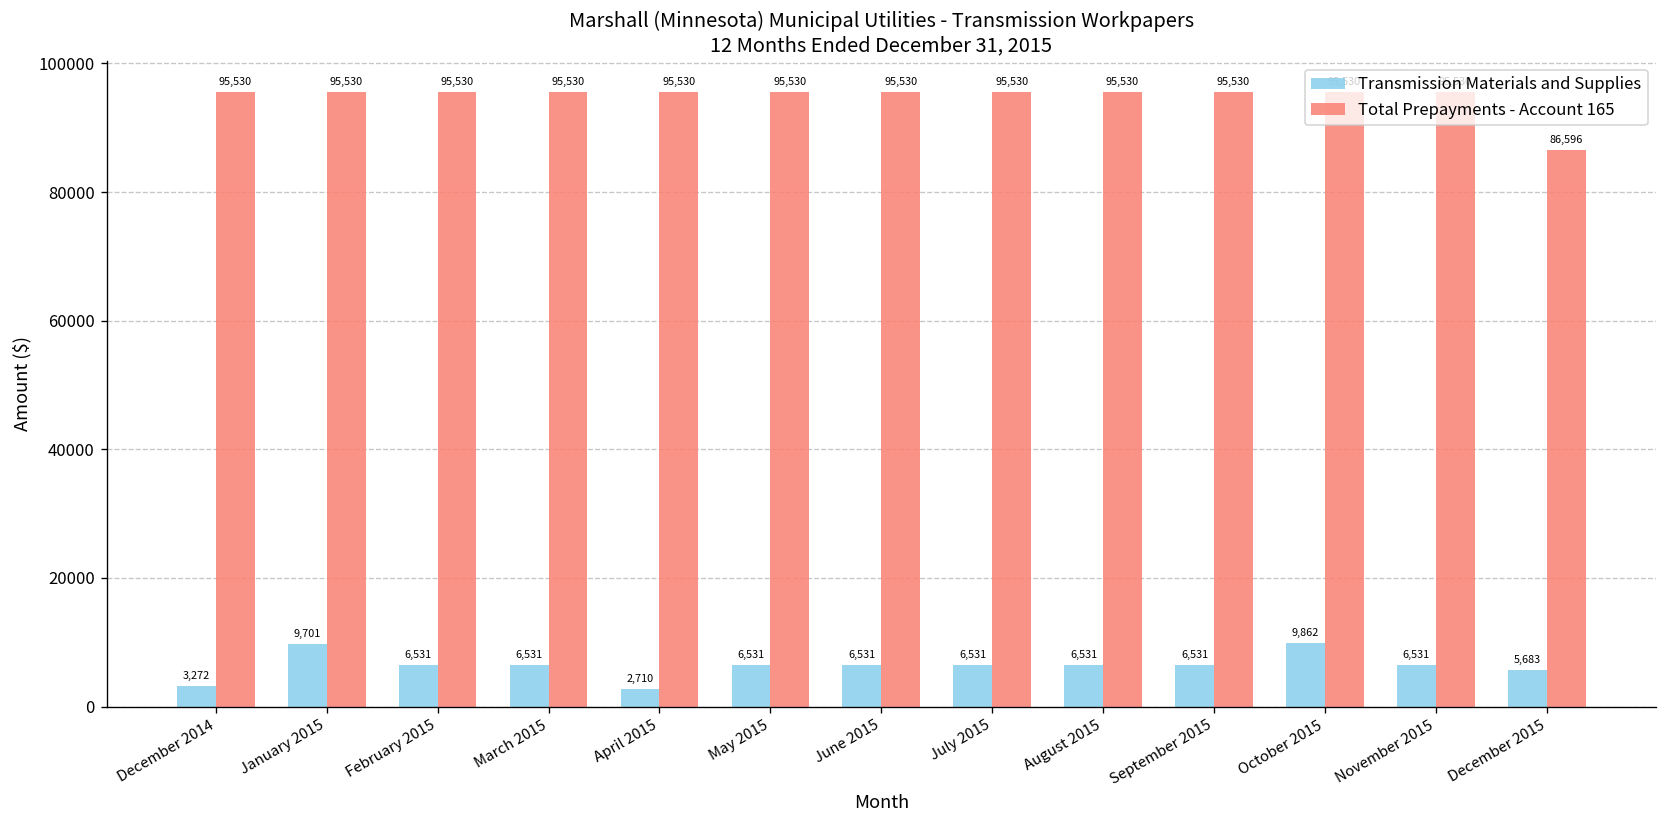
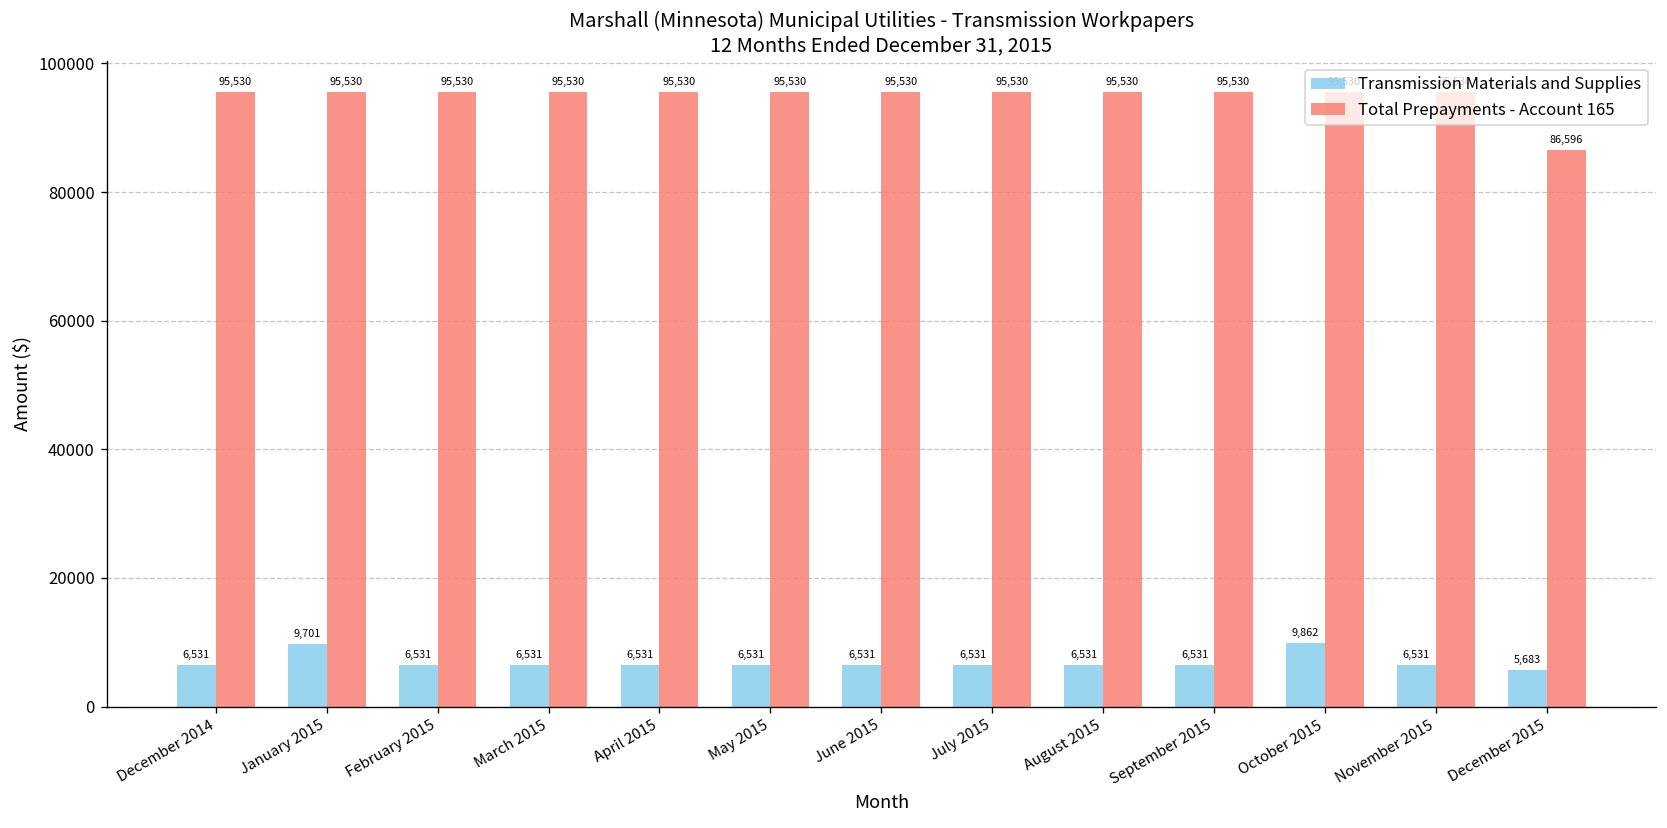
Transmission Materials and Supplies, December 2014: 3,272 -> 6,531
Transmission Materials and Supplies, April 2015: 2,710 -> 6,531
